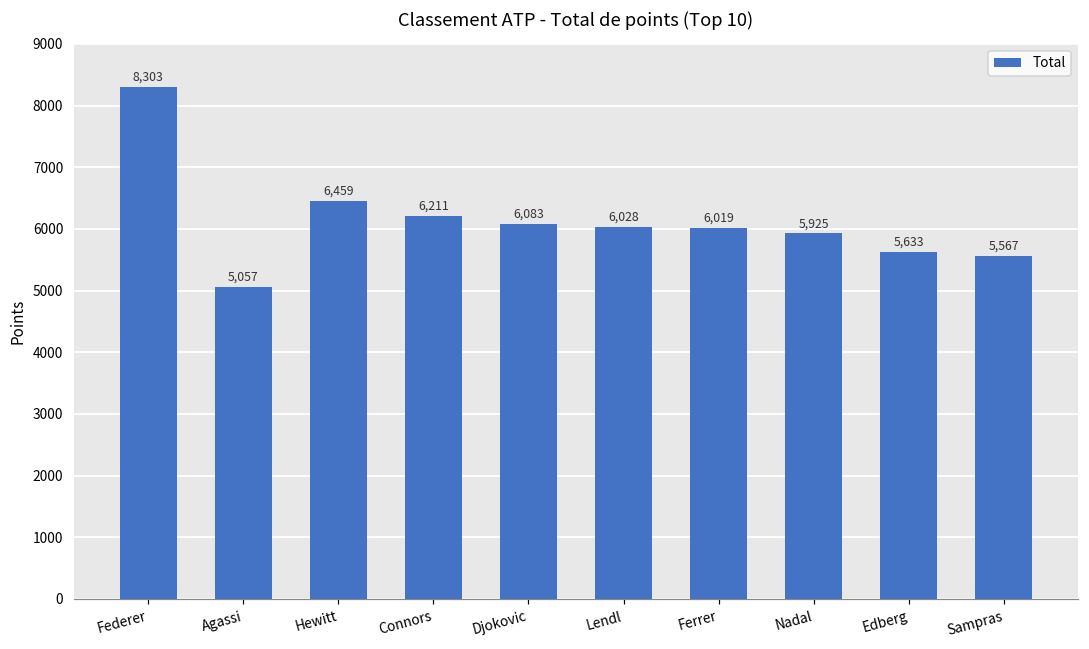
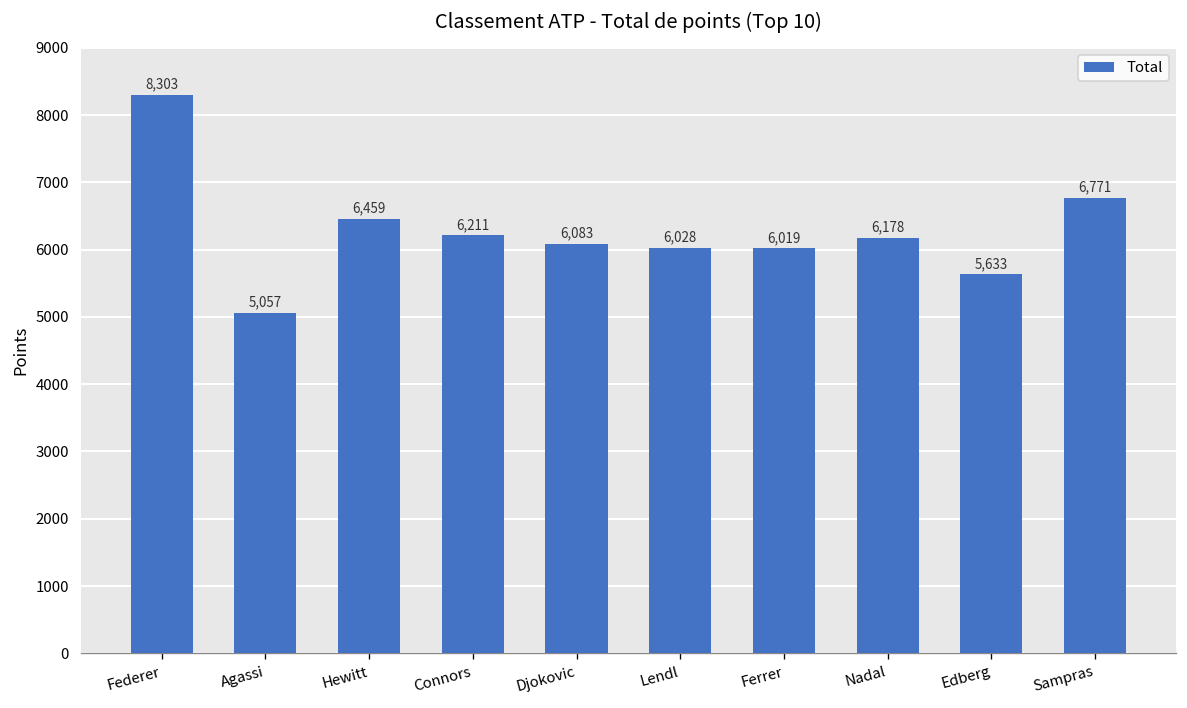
Nadal: 5,925 -> 6,178
Sampras: 5,567 -> 6,771
